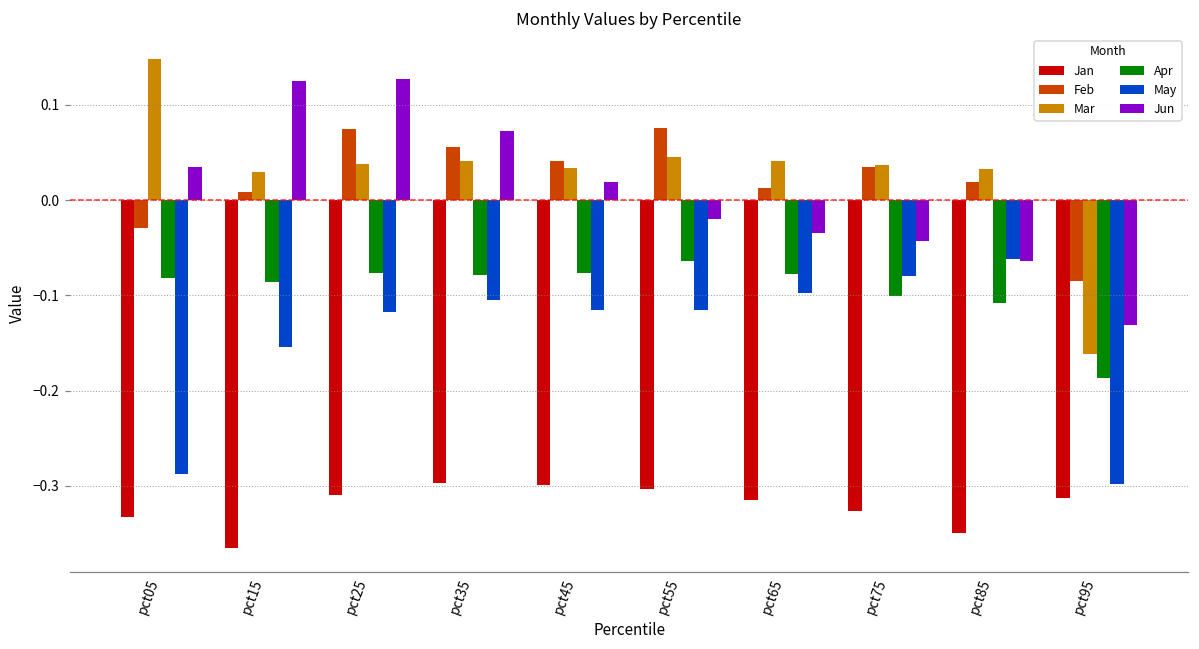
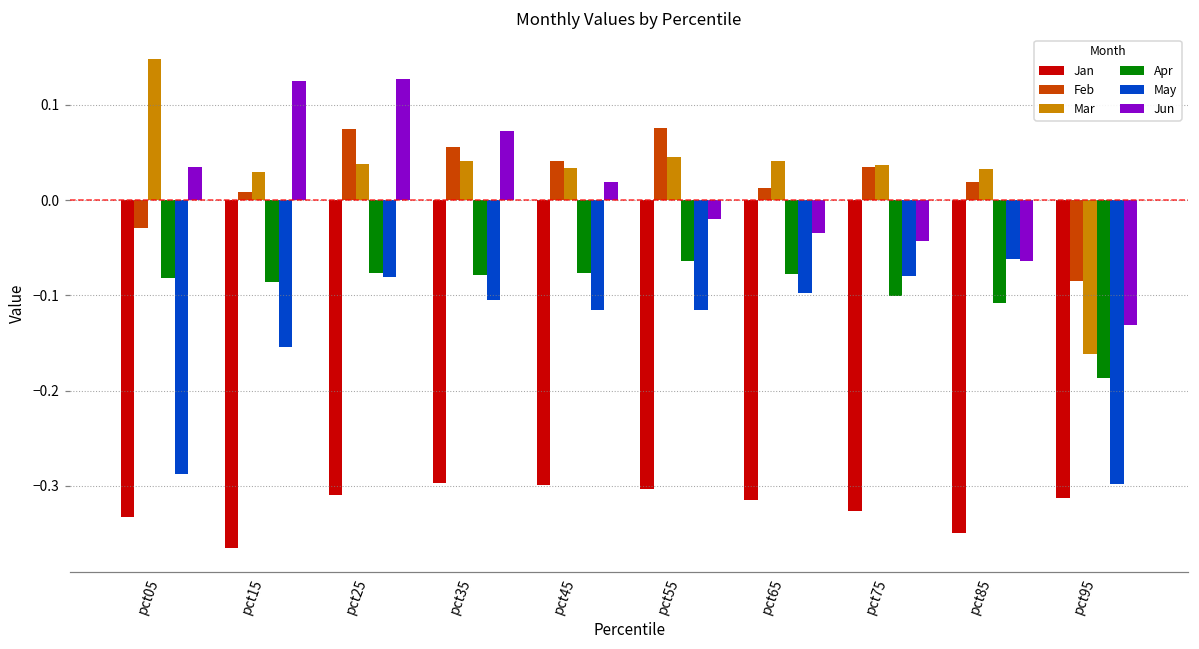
May, pct25: -0.12 -> -0.08
